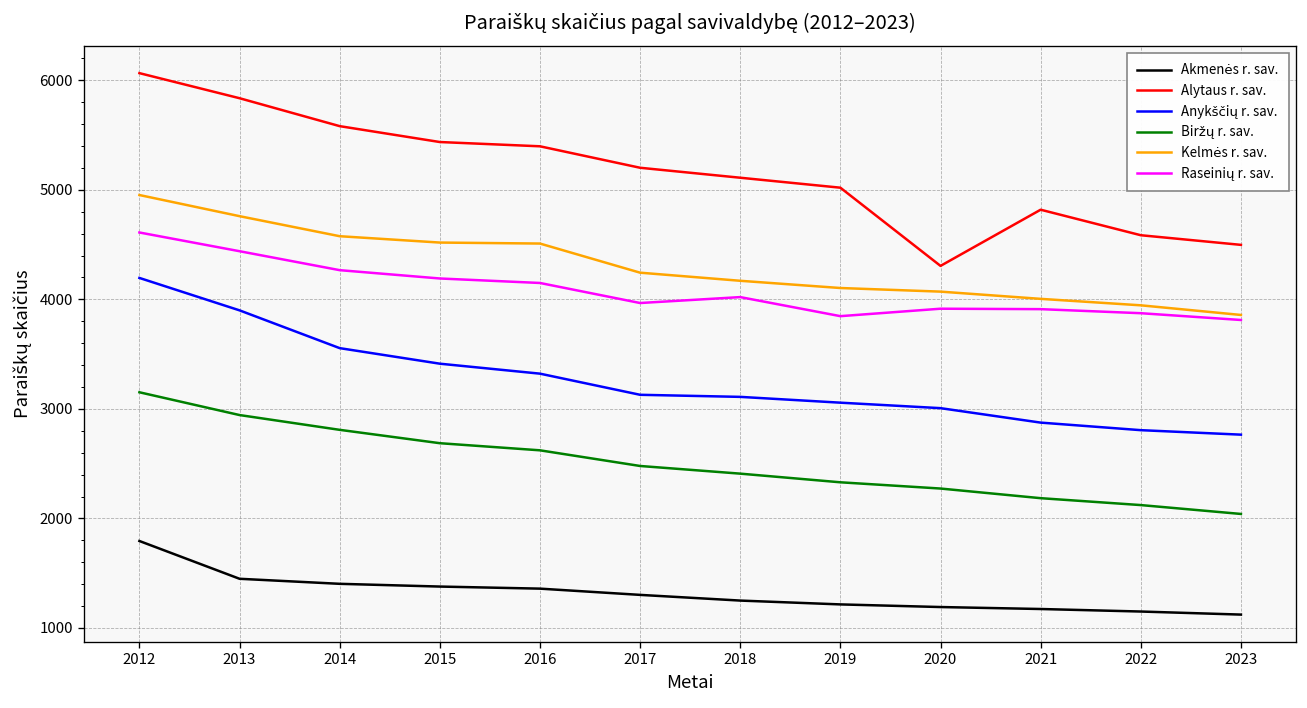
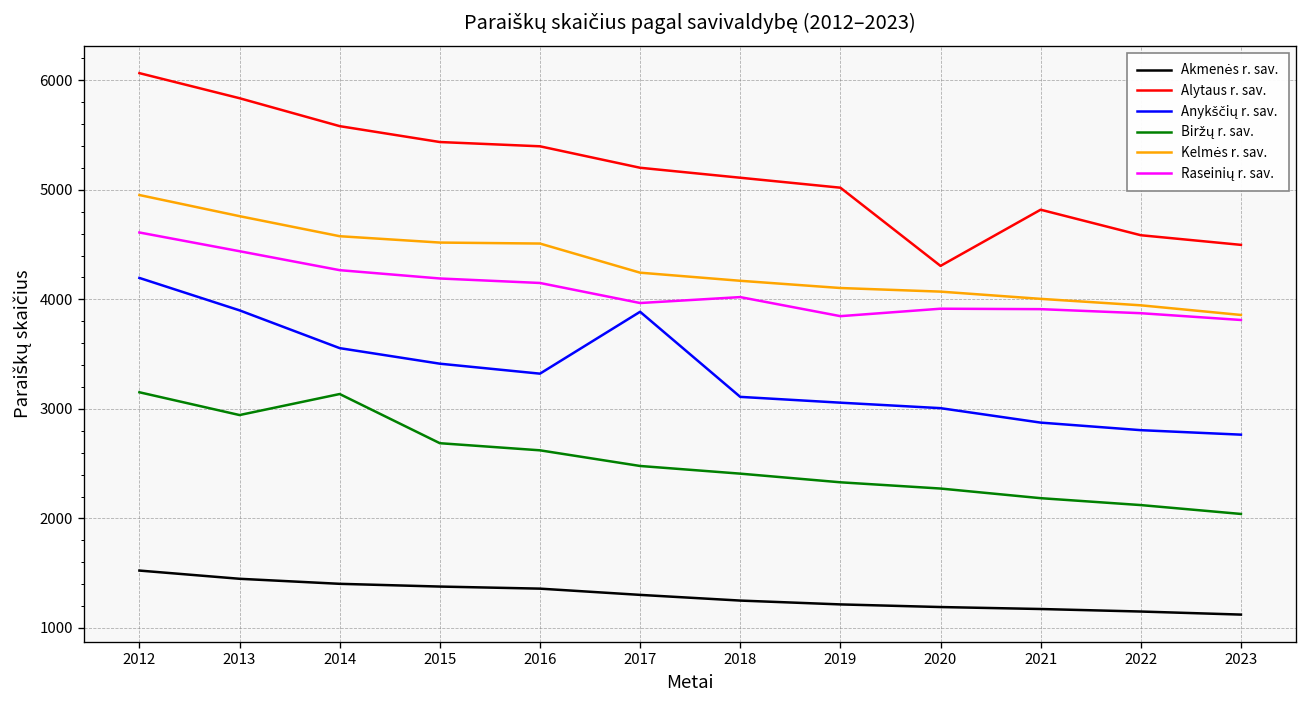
Akmenės r. sav., 2012: 1800 -> 1500
Biržų r. sav., 2014: 2800 -> 3100
Anykščių r. sav., 2017: 3100 -> 3900
